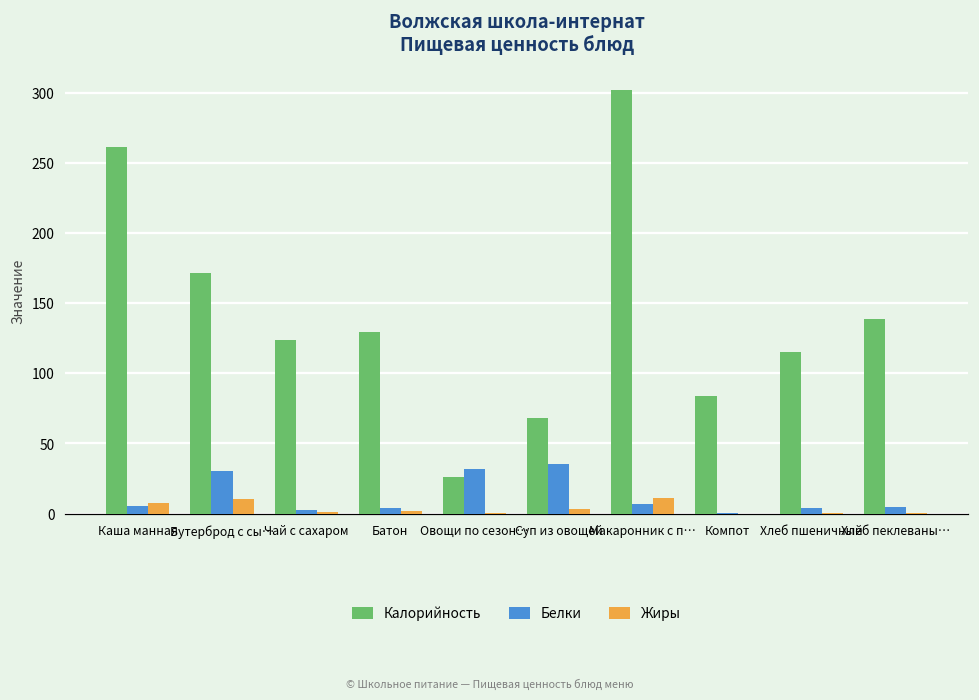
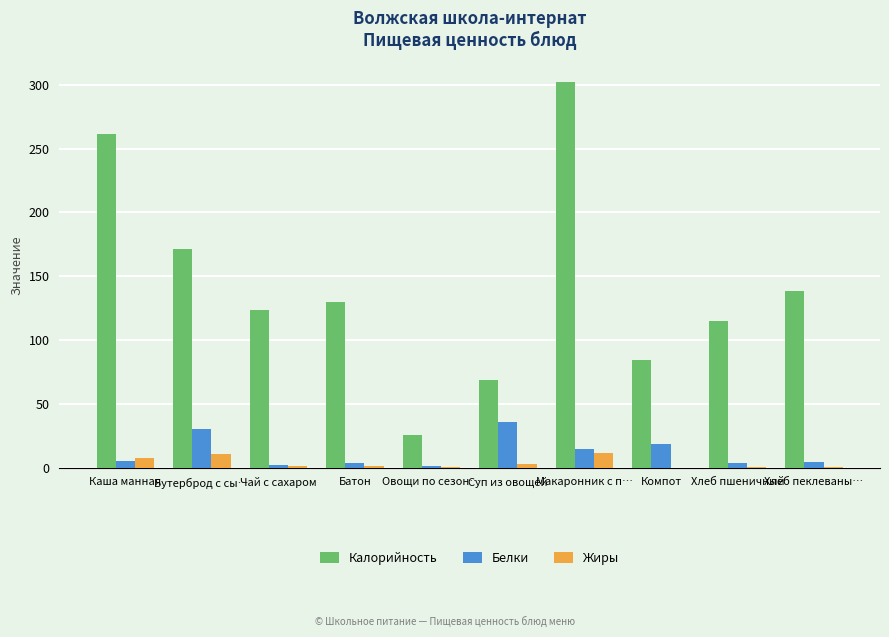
Белки, Овощи по сезон…: 32 -> 1
Белки, Макаронник с п…: 7 -> 14
Белки, Компот: 0 -> 18
